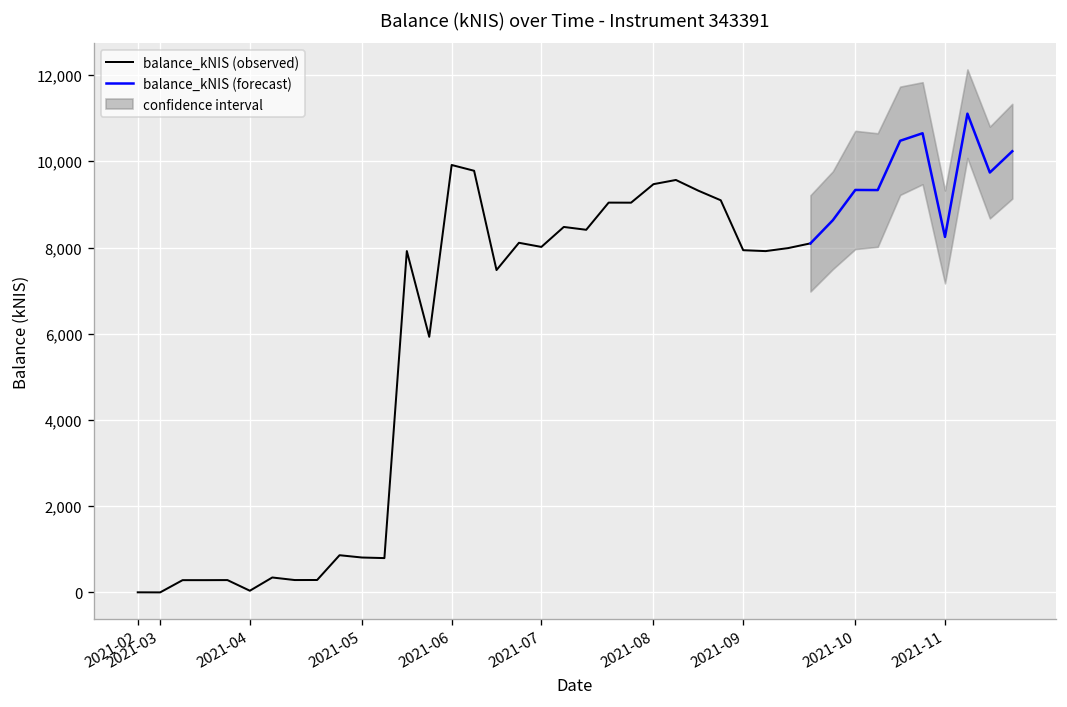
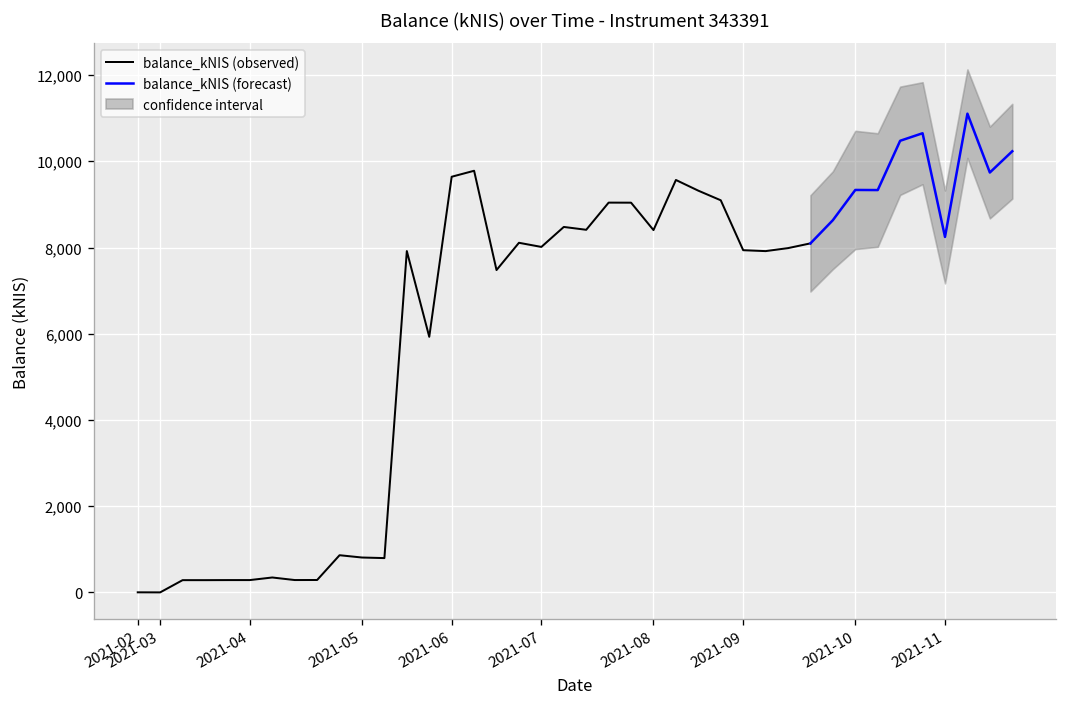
balance_kNIS (observed), 2021-04: 0 -> 300
balance_kNIS (observed), 2021-06: 9,900 -> 9,600
balance_kNIS (observed), 2021-08: 9,500 -> 8,400
